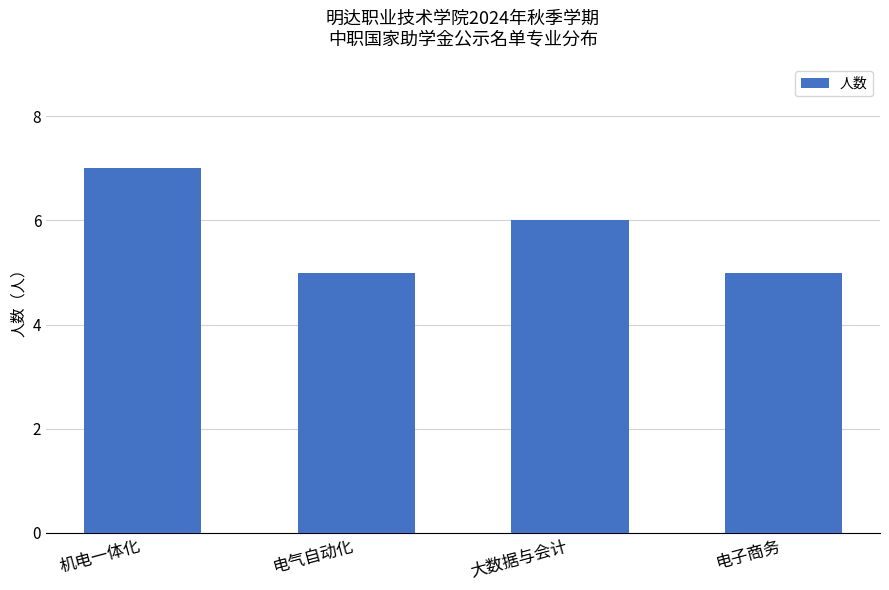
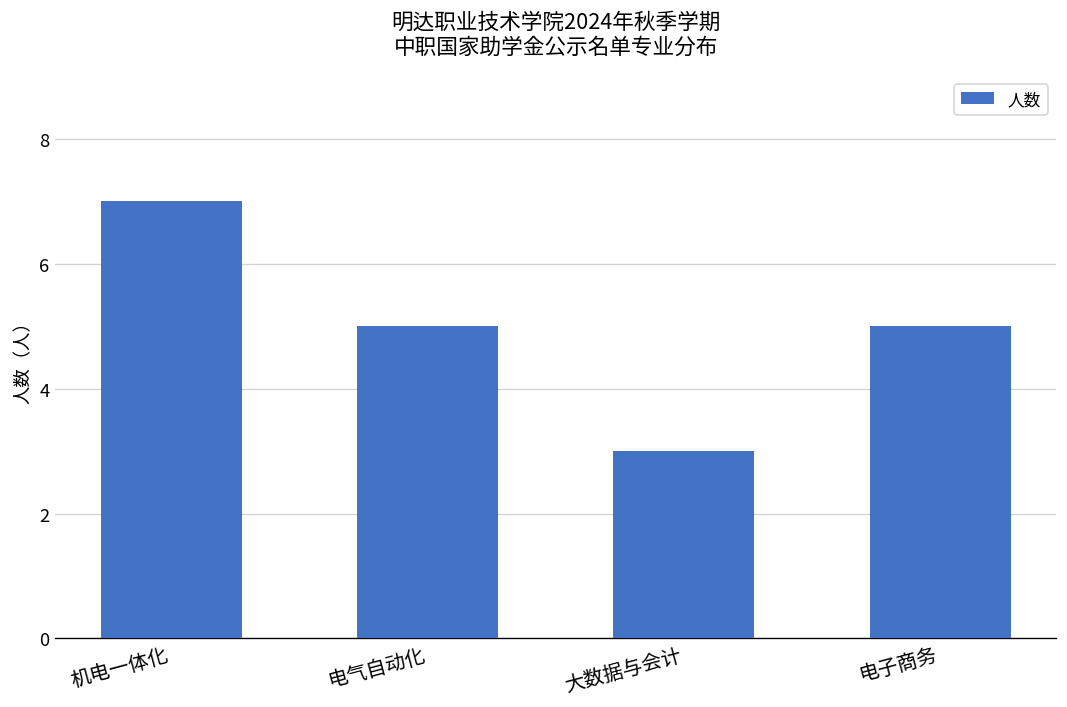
大数据与会计: 6 -> 3
